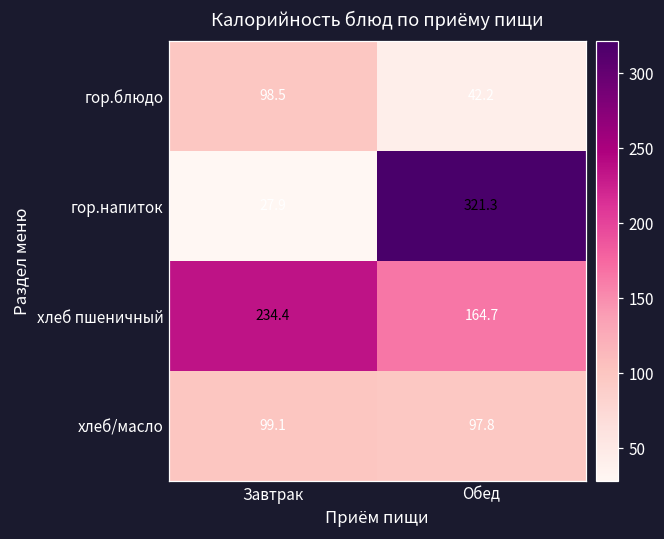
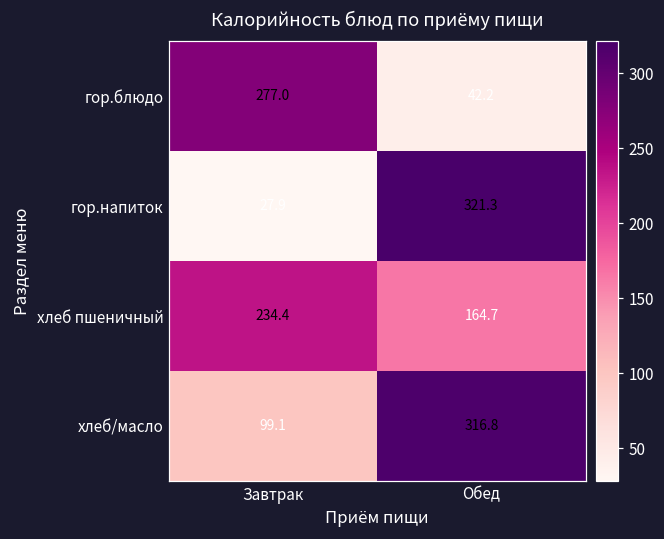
гор.блюдо, Завтрак: 98.5 -> 277.0
хлеб/масло, Обед: 97.8 -> 316.8
